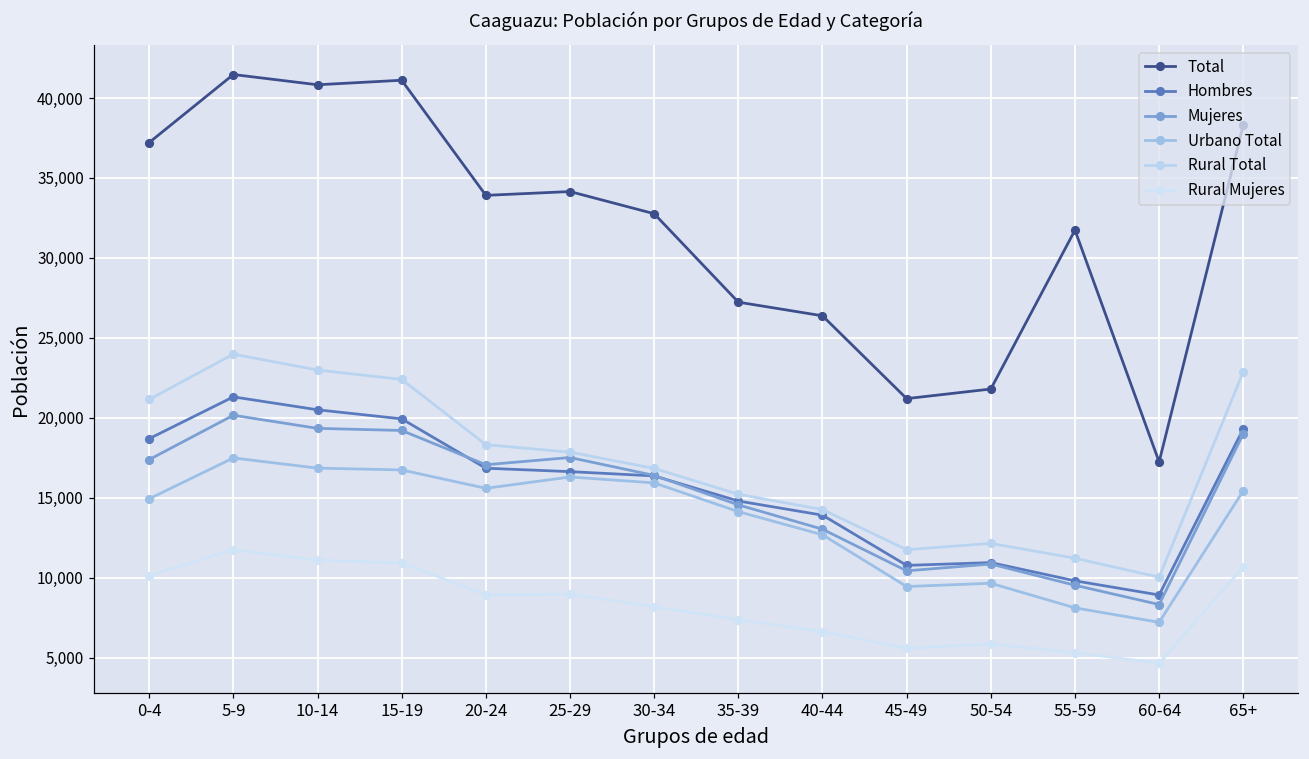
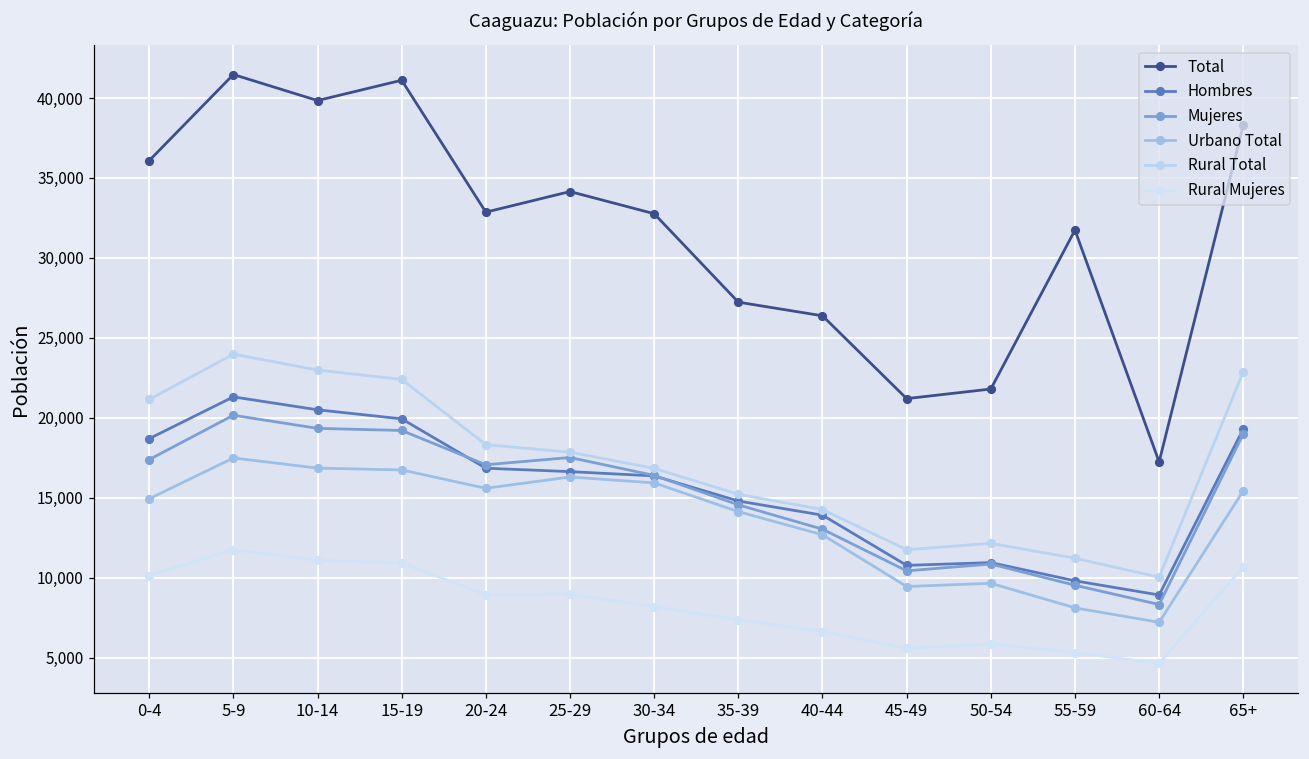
Total, 0-4: 37,200 -> 36,100
Total, 10-14: 40,800 -> 39,800
Total, 20-24: 33,900 -> 32,900
